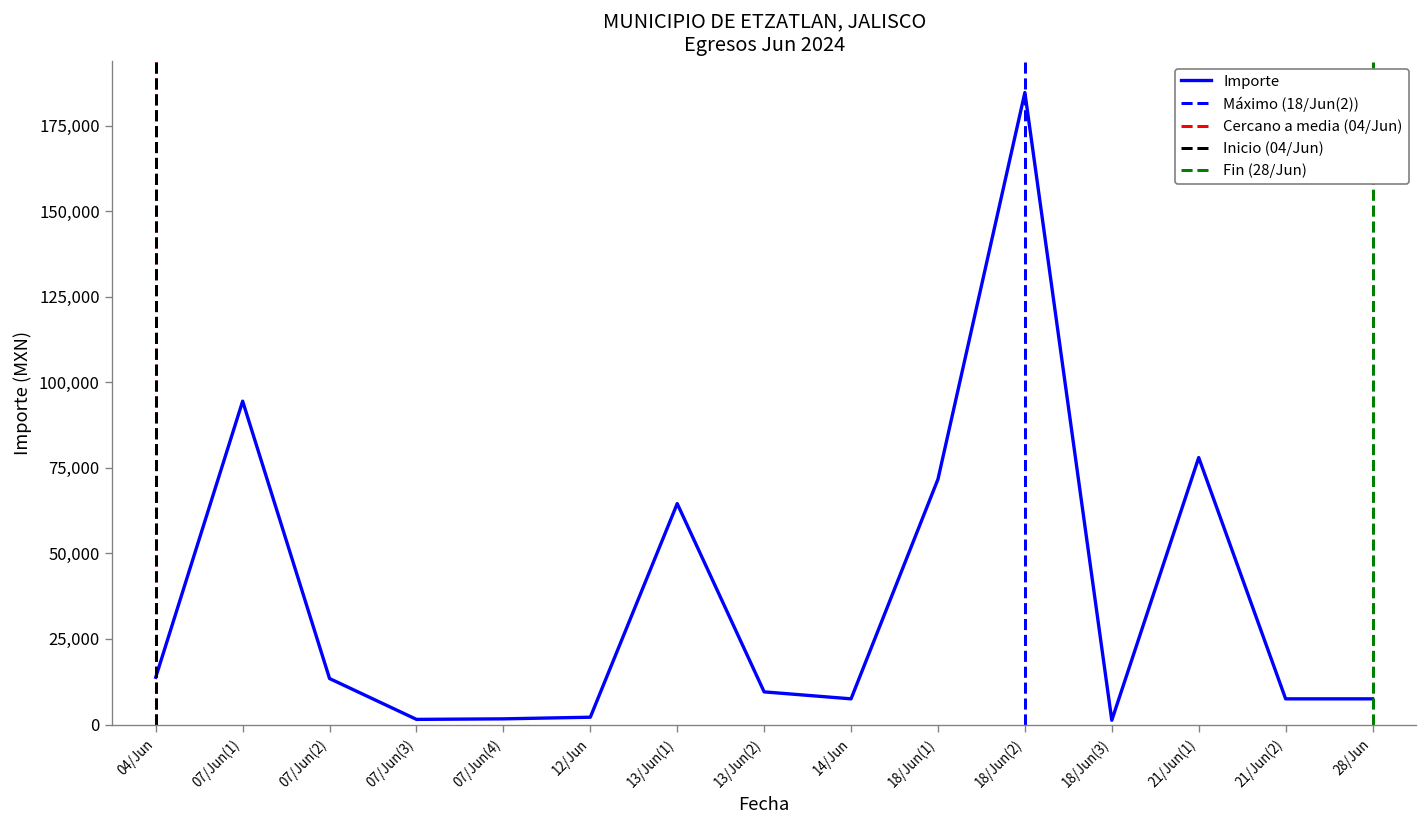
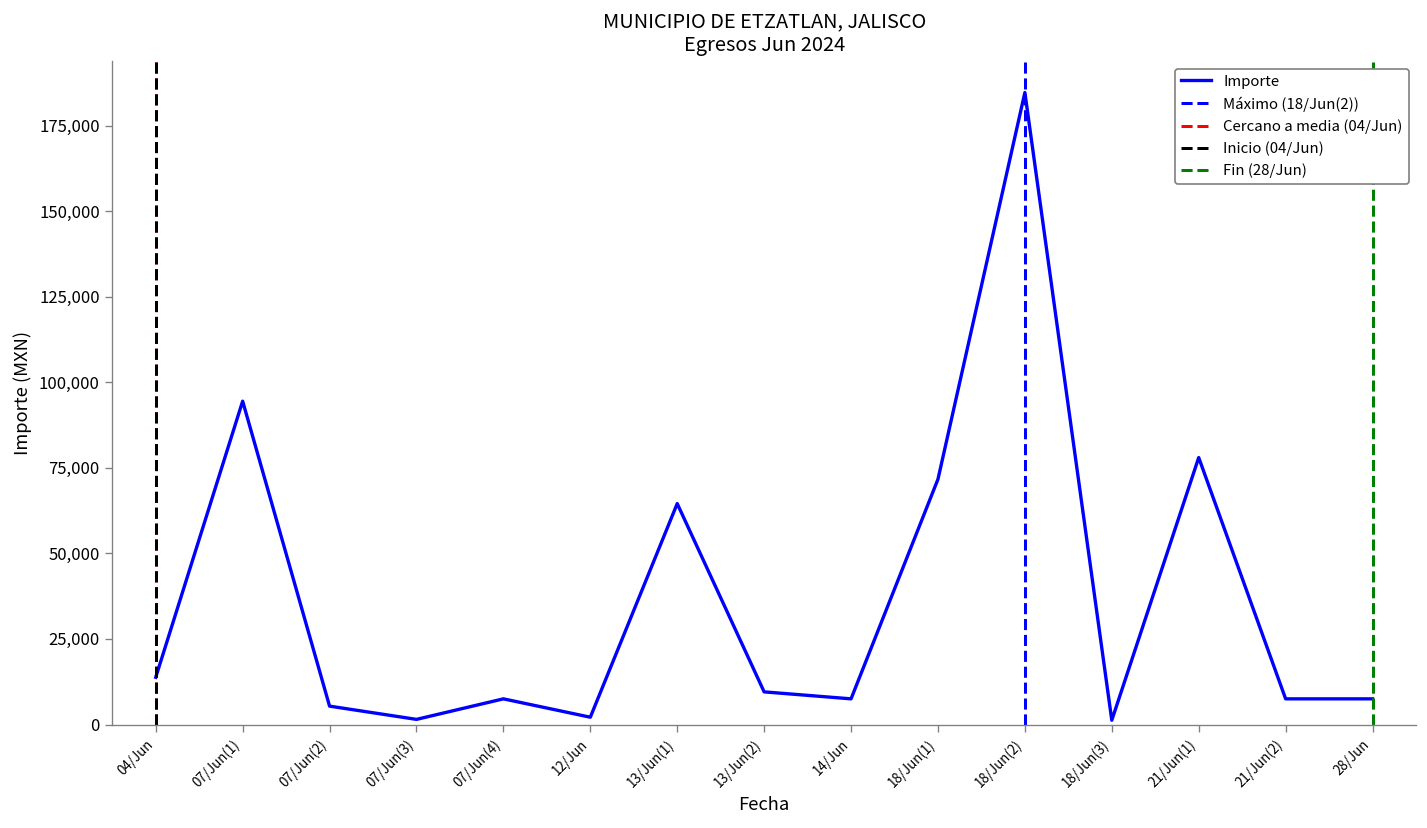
07/Jun(2): 13,000 -> 5,000
07/Jun(4): 2,000 -> 8,000
